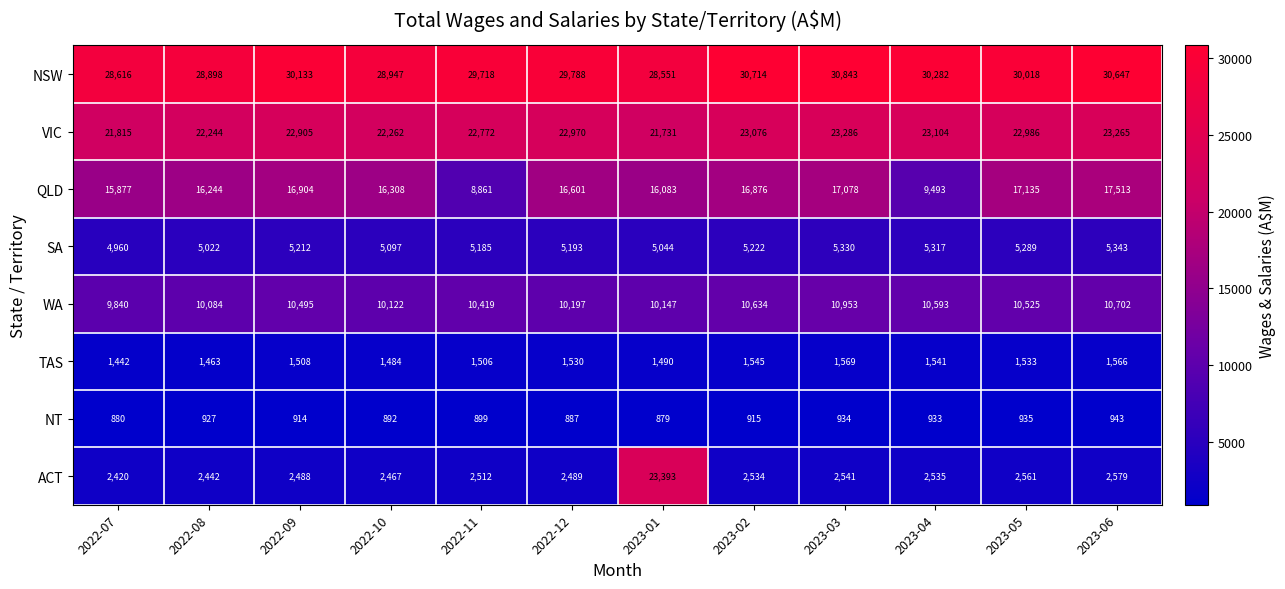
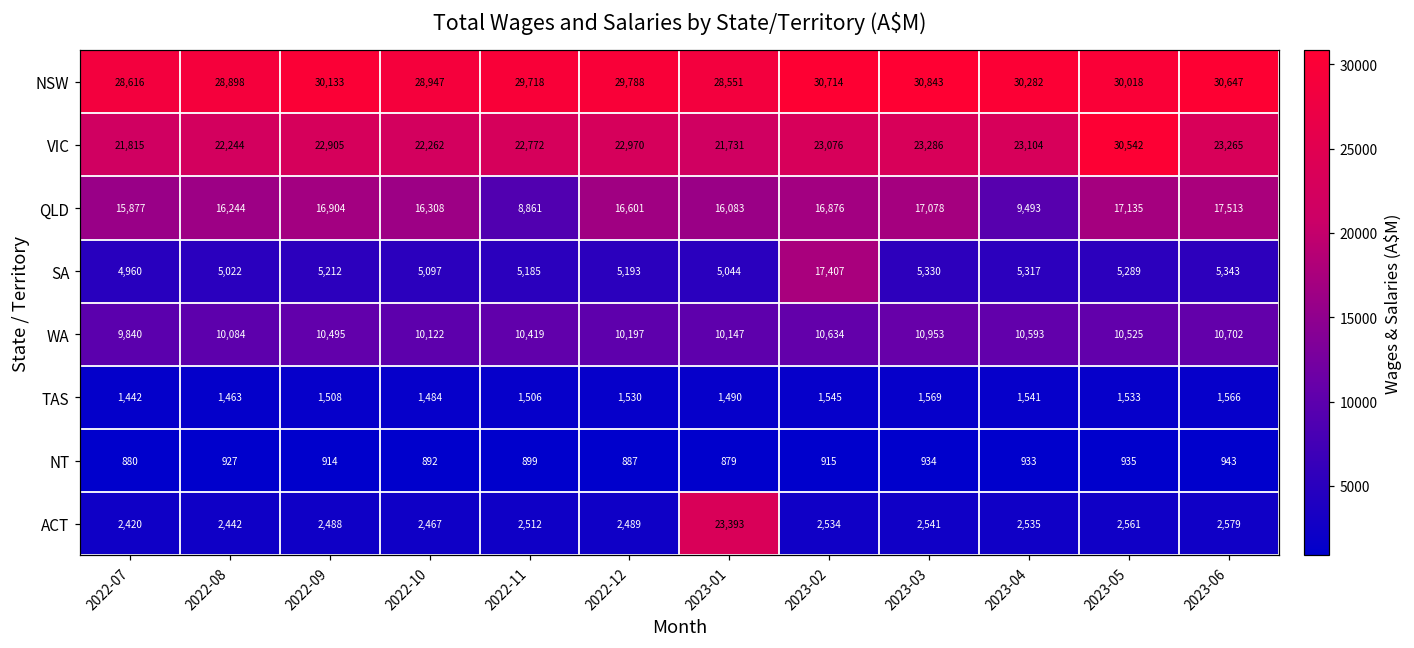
VIC, 2023-05: 22,986 -> 30,542
SA, 2023-02: 5,222 -> 17,407
